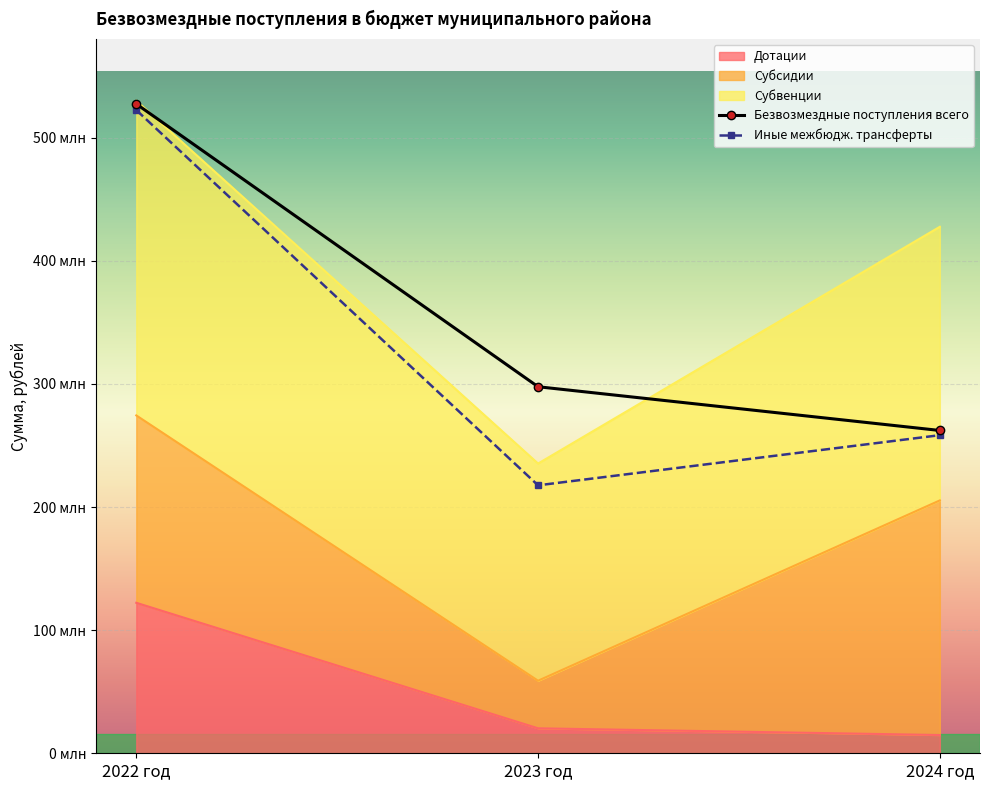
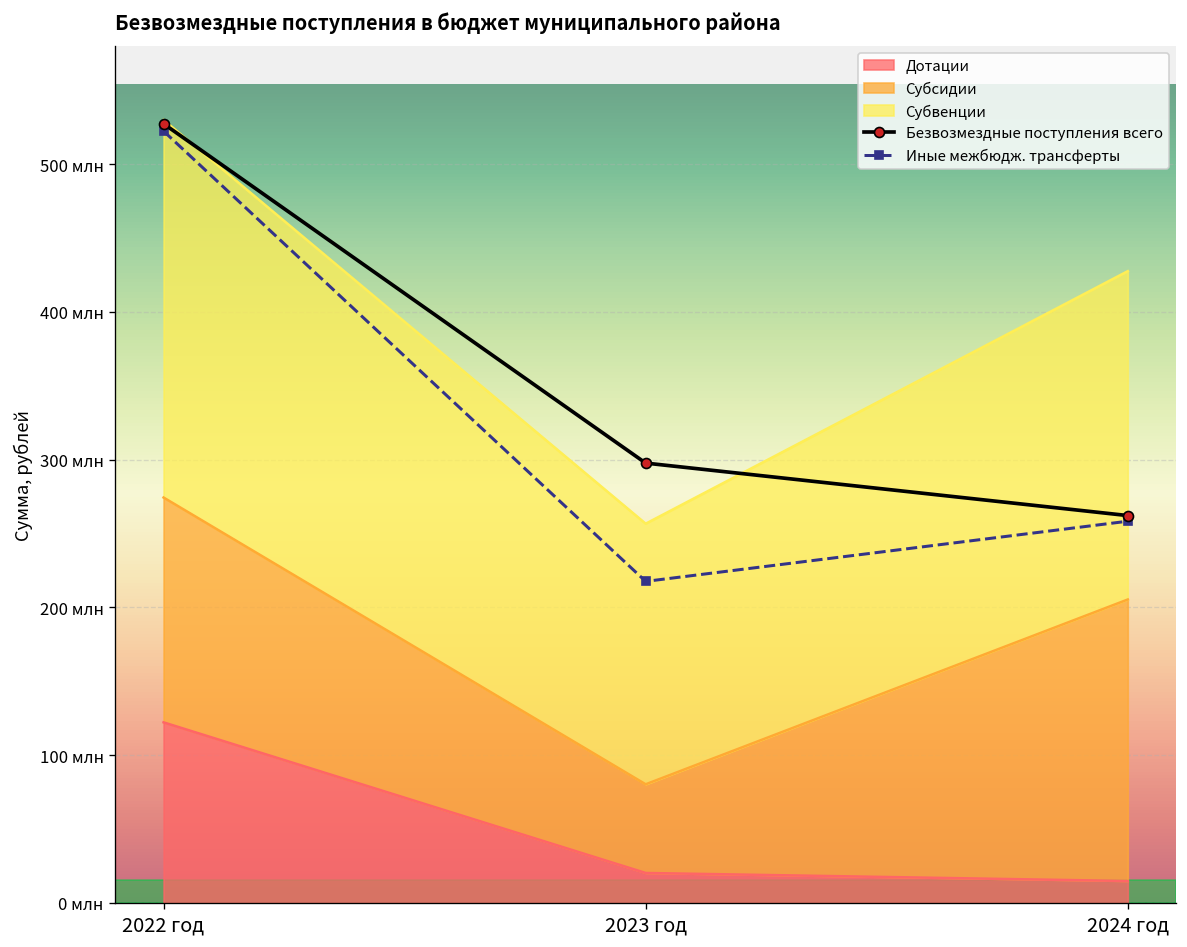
Субсидии, 2023 год: 39 млн -> 60 млн
